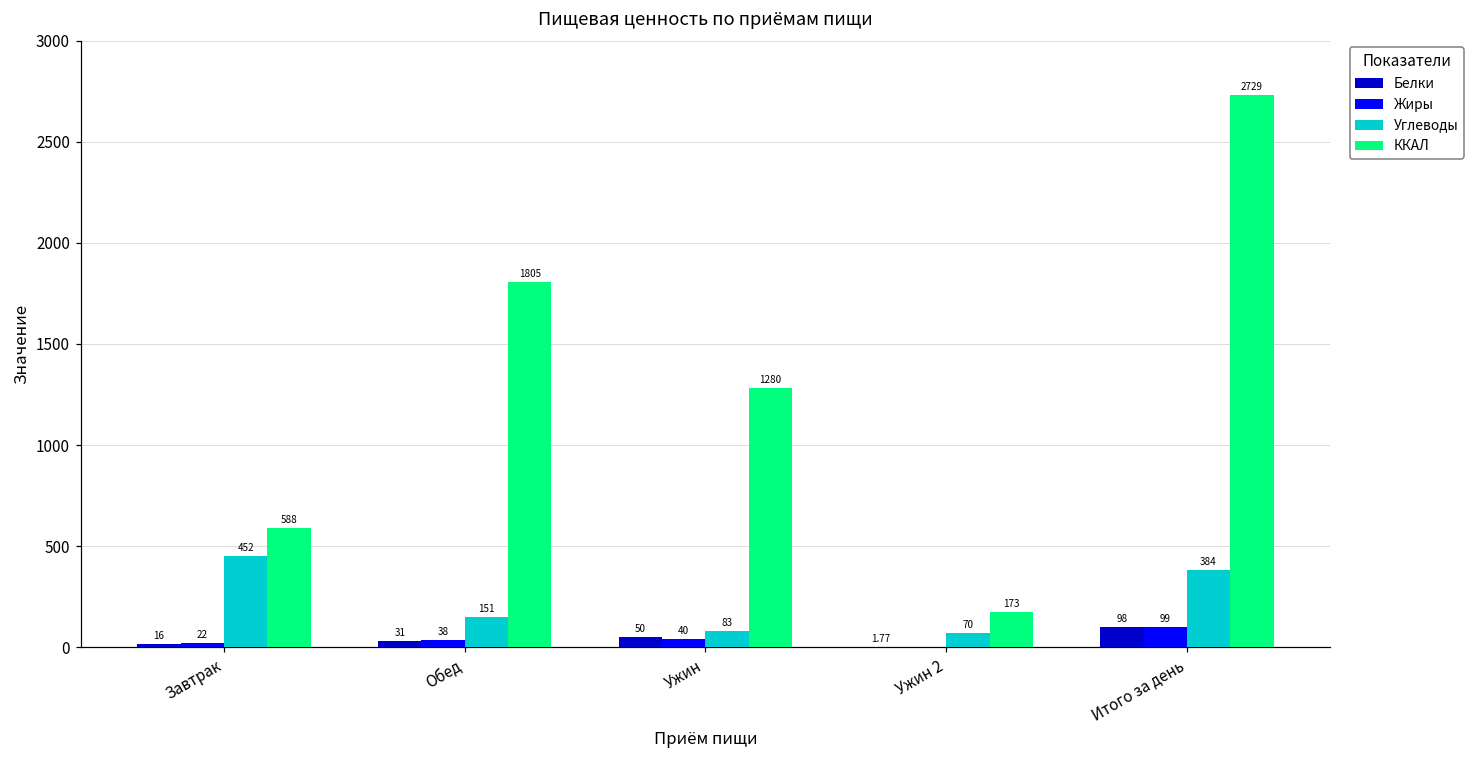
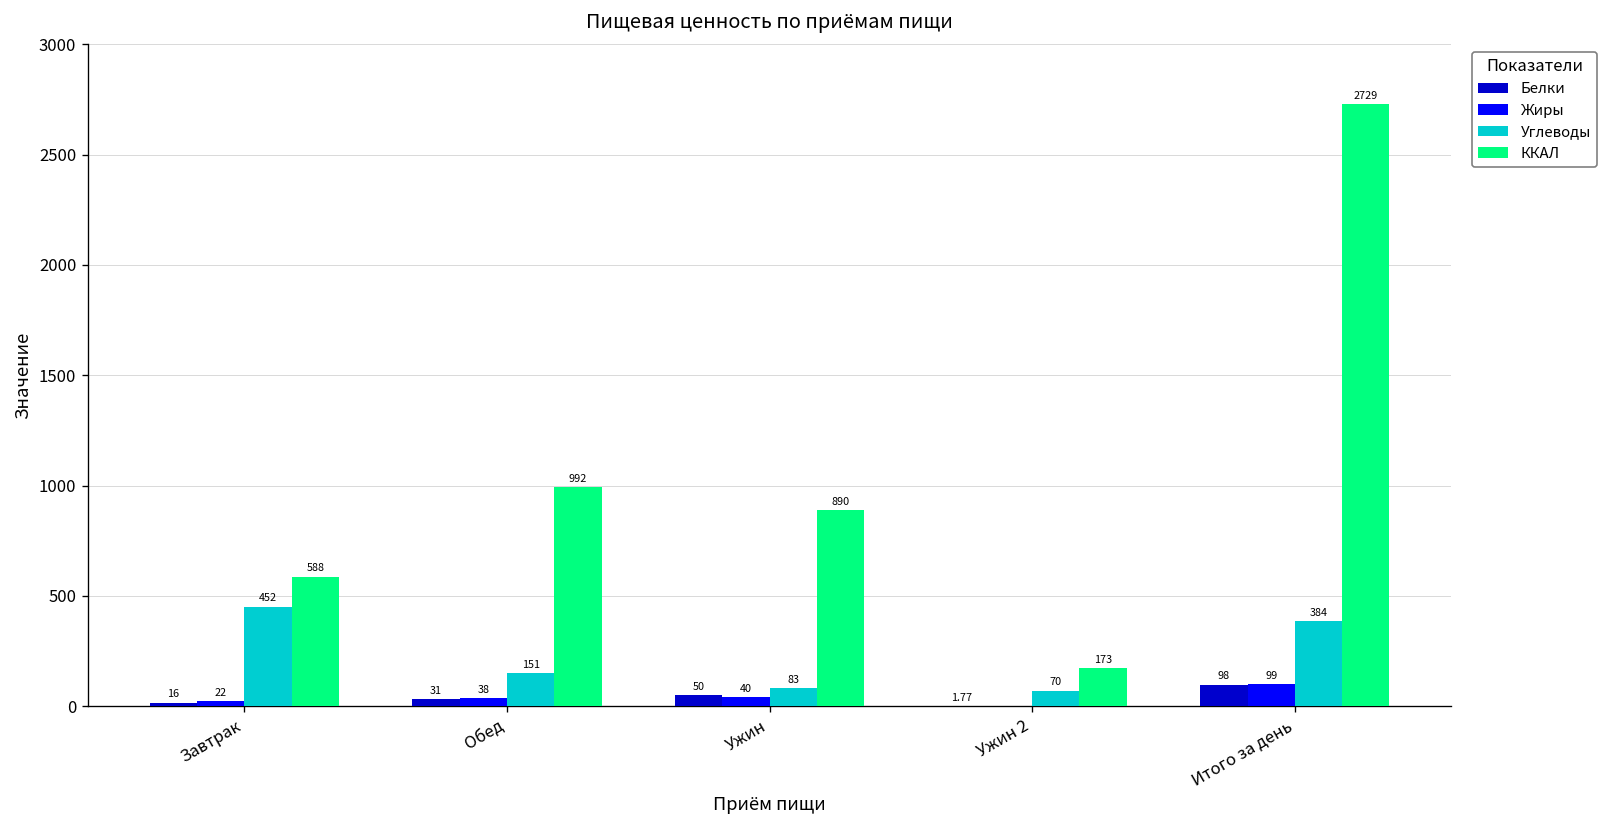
ККАЛ, Обед: 1805 -> 992
ККАЛ, Ужин: 1280 -> 890
